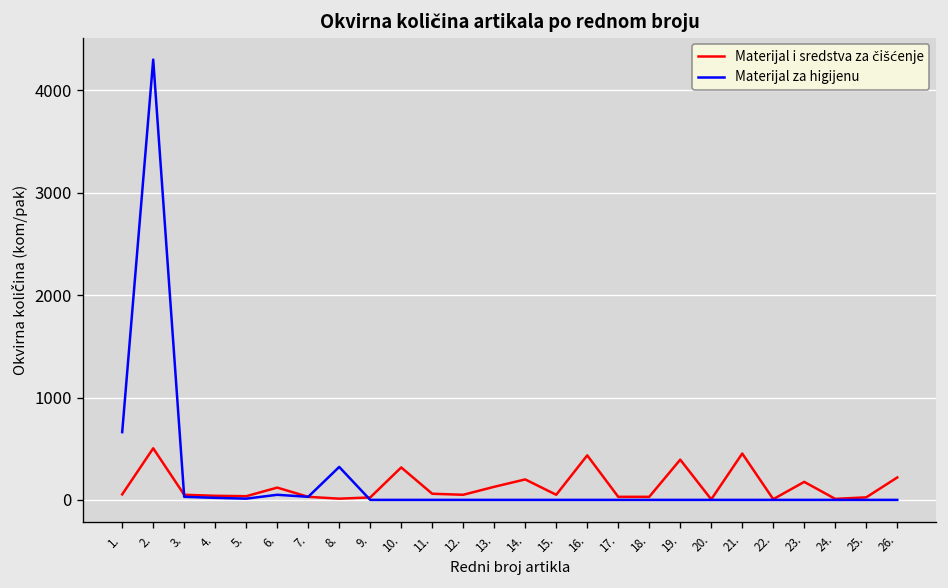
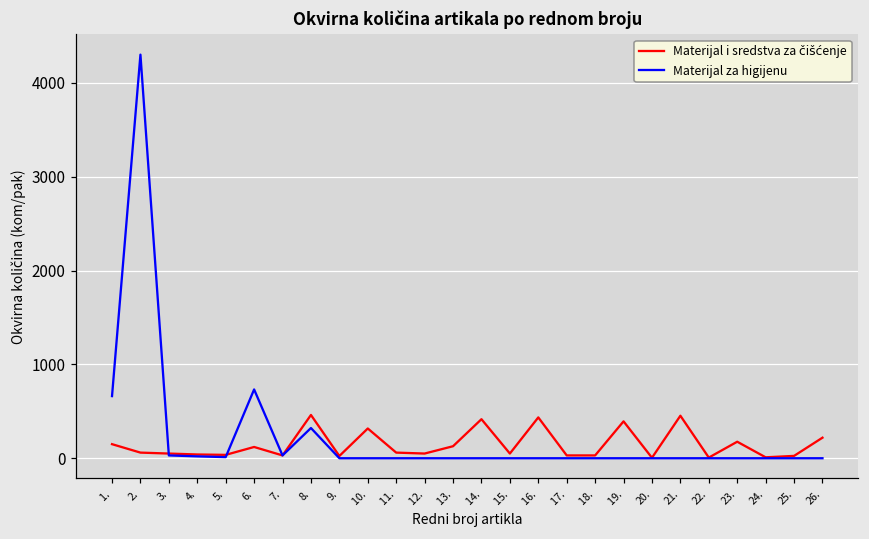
Materijal i sredstva za čišćenje, 1.: 100 -> 200
Materijal i sredstva za čišćenje, 2.: 500 -> 100
Materijal za higijenu, 6.: 100 -> 700
Materijal i sredstva za čišćenje, 8.: 0 -> 500
Materijal i sredstva za čišćenje, 14.: 200 -> 400
